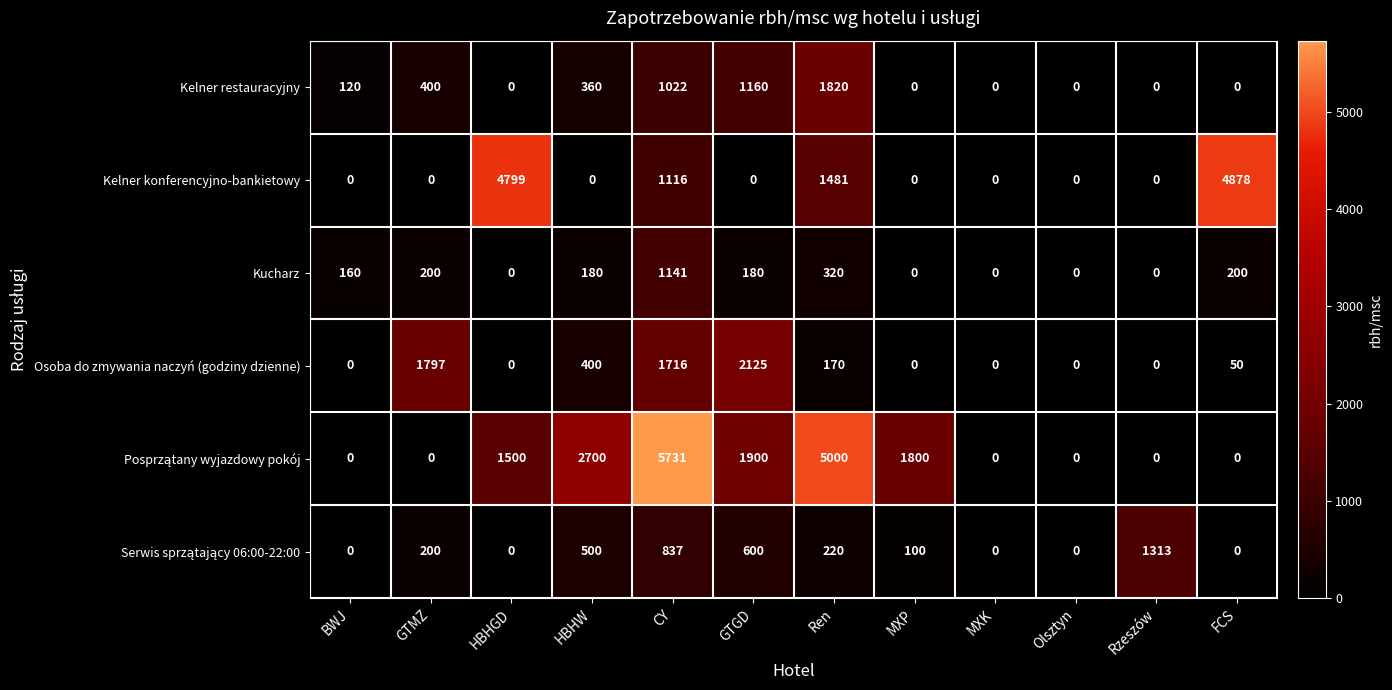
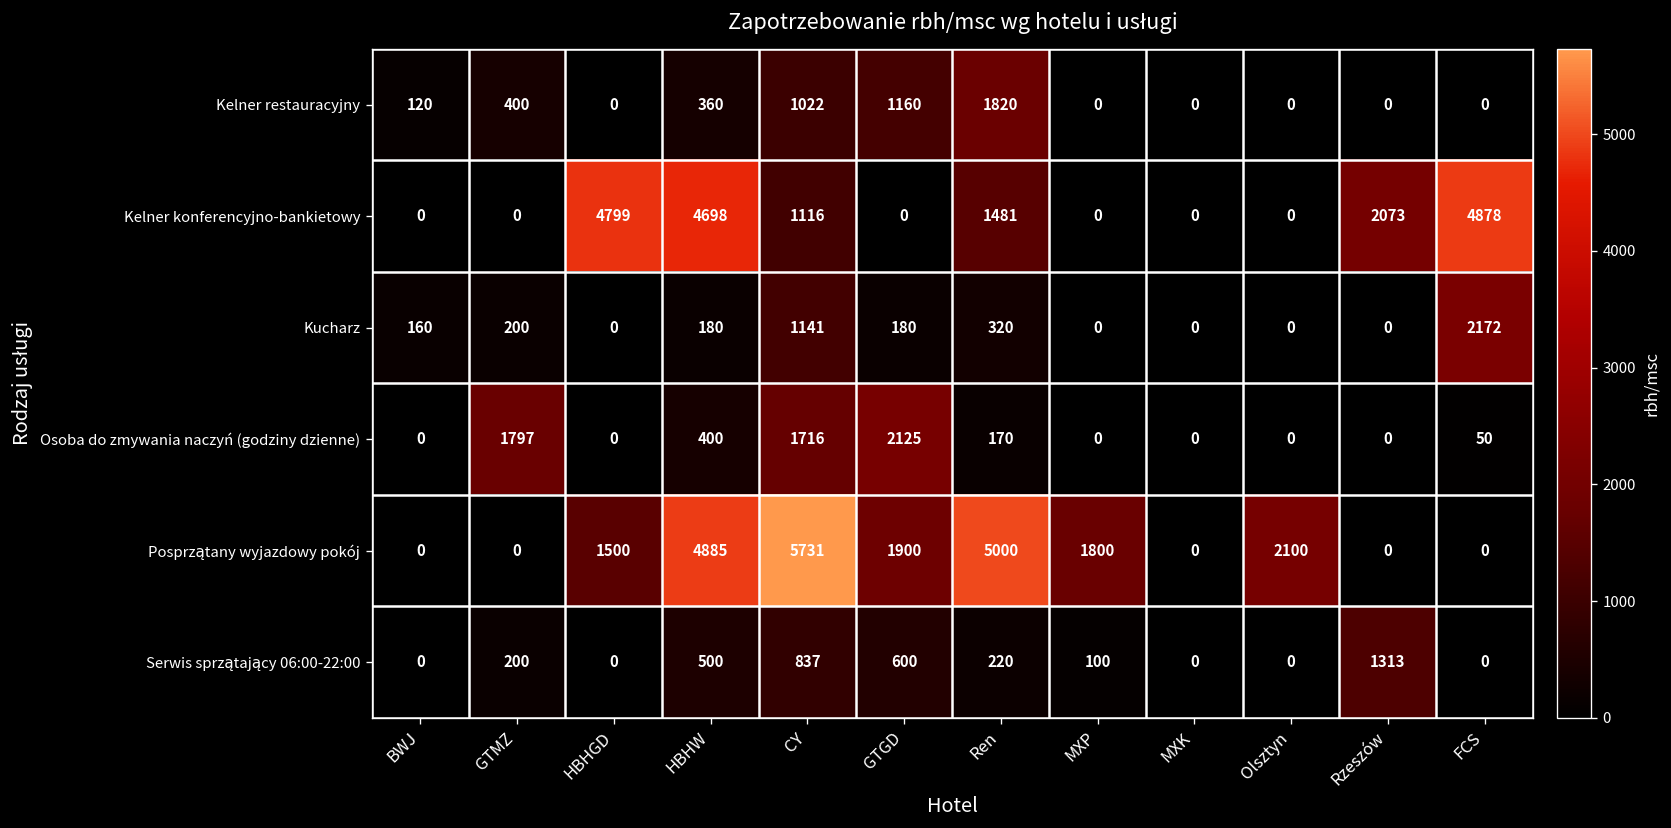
Kelner konferencyjno-bankietowy, HBHW: 0 -> 4698
Kelner konferencyjno-bankietowy, Rzeszów: 0 -> 2073
Kucharz, FCS: 200 -> 2172
Posprzątany wyjazdowy pokój, HBHW: 2700 -> 4885
Posprzątany wyjazdowy pokój, Olsztyn: 0 -> 2100
